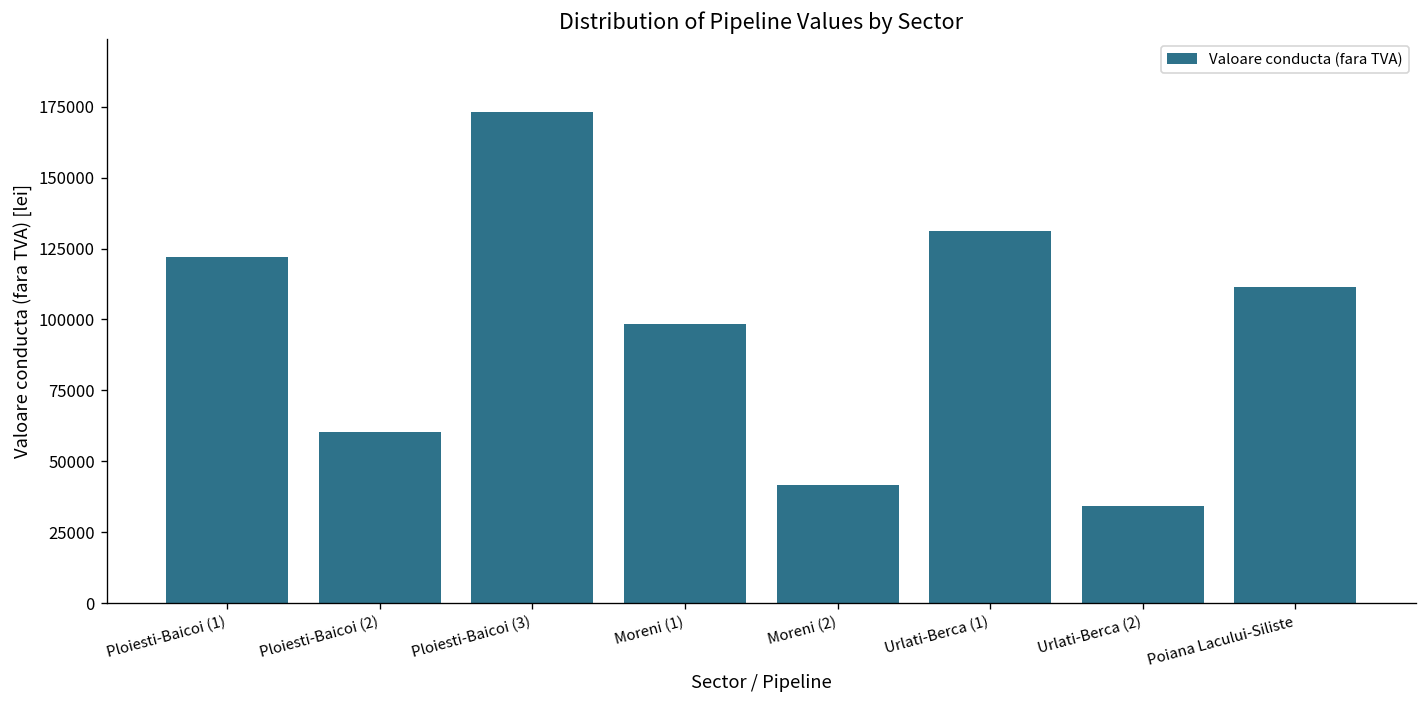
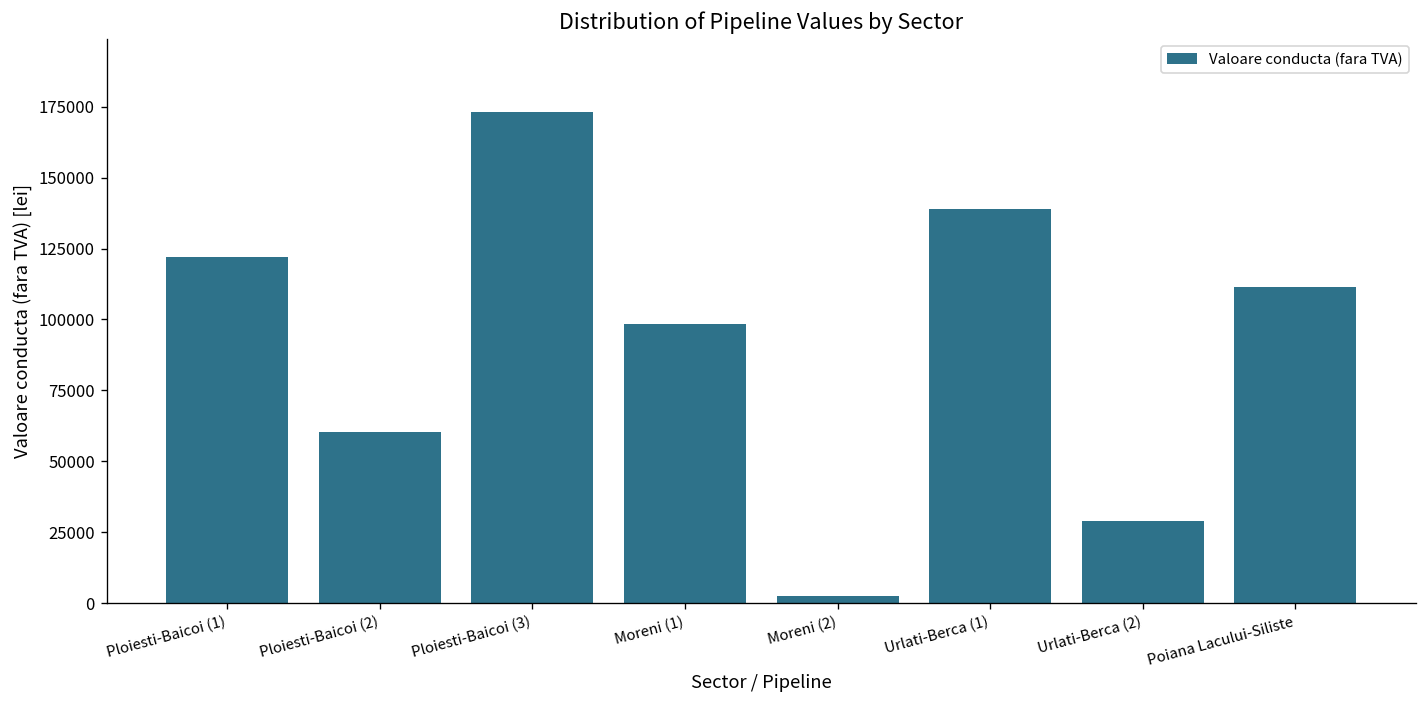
Moreni (2): 42000 -> 3000
Urlati-Berca (1): 131000 -> 139000
Urlati-Berca (2): 34000 -> 29000
